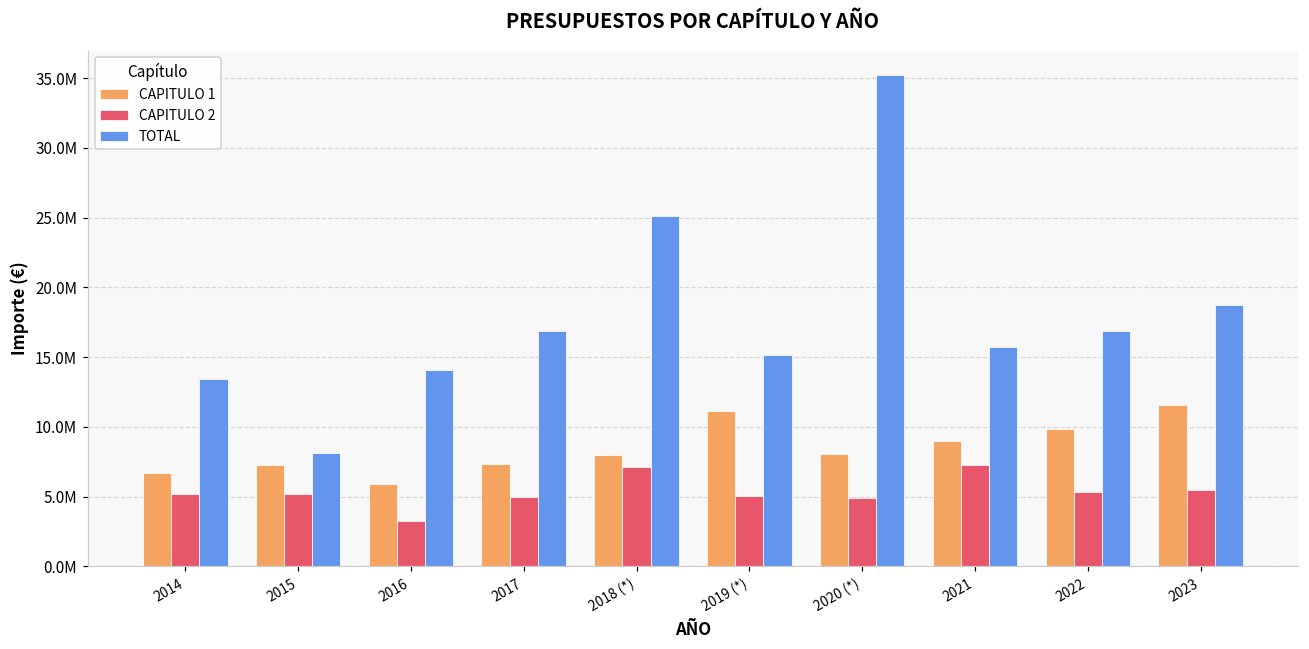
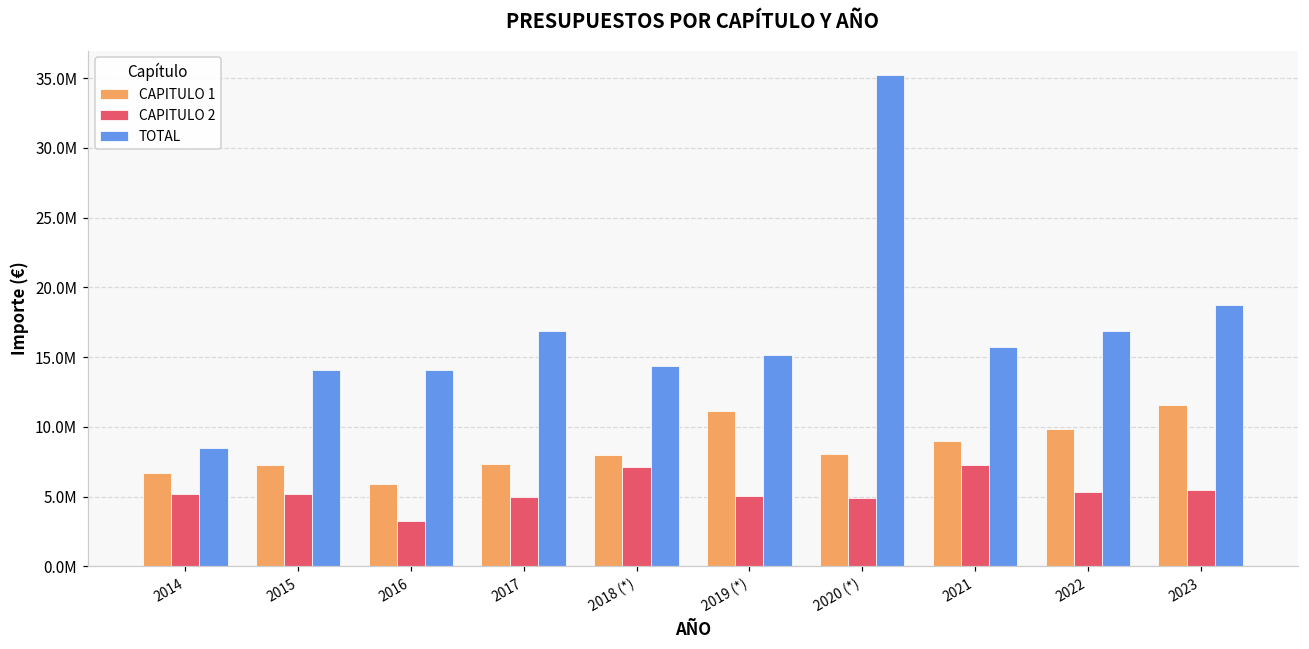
TOTAL, 2014: 13500000 -> 8500000
TOTAL, 2015: 8200000 -> 14100000
TOTAL, 2018 (*): 25100000 -> 14400000
